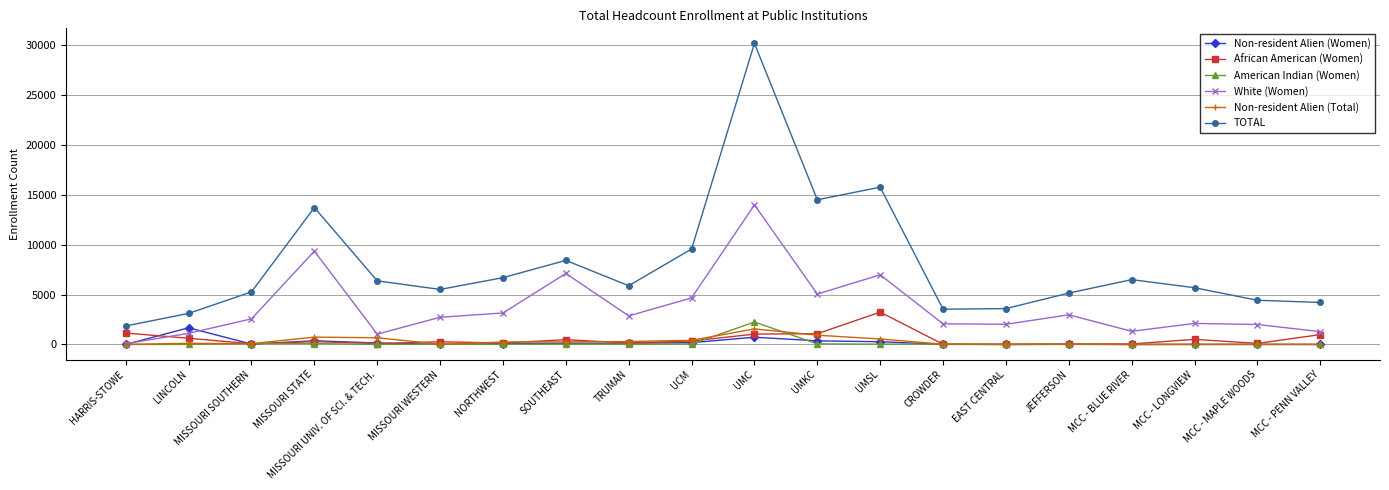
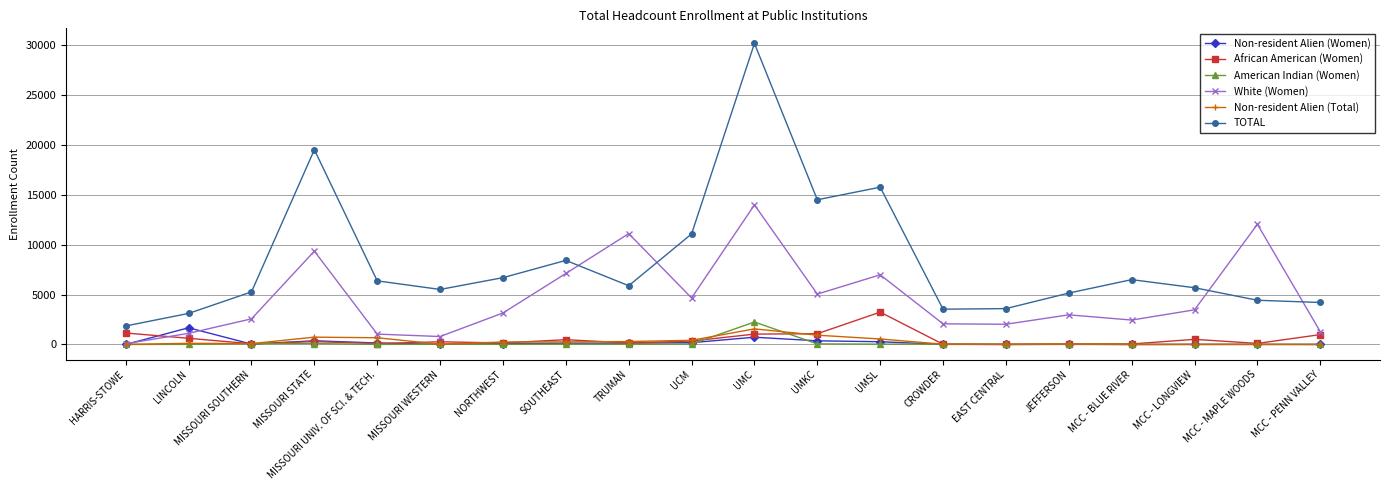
TOTAL, MISSOURI STATE: 14000 -> 19000
White (Women), MISSOURI WESTERN: 3000 -> 1000
White (Women), TRUMAN: 3000 -> 11000
TOTAL, UCM: 10000 -> 11000
White (Women), MCC - BLUE RIVER: 1000 -> 2000
White (Women), MCC - LONGVIEW: 2000 -> 3000
White (Women), MCC - MAPLE WOODS: 2000 -> 12000
